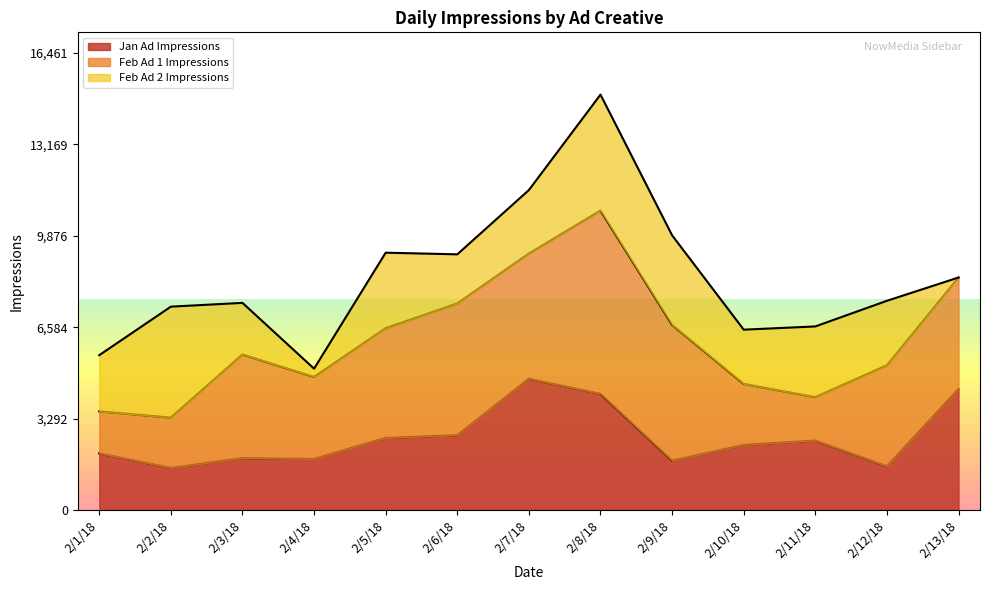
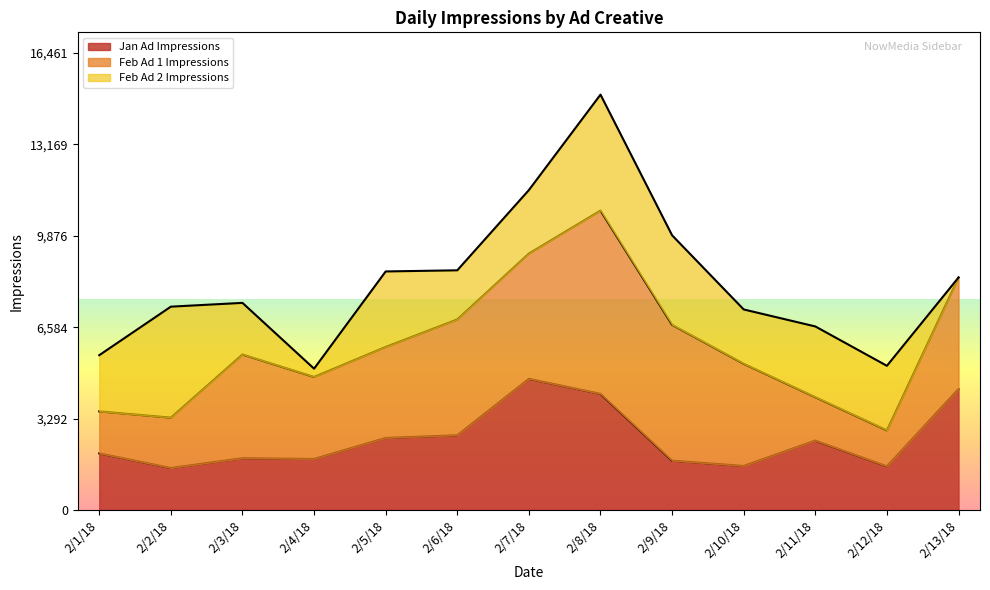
Feb Ad 1 Impressions, 2/5/18: 4,000 -> 3,300
Feb Ad 1 Impressions, 2/6/18: 4,800 -> 4,200
Jan Ad Impressions, 2/10/18: 2,300 -> 1,600
Feb Ad 1 Impressions, 2/10/18: 2,200 -> 3,700
Feb Ad 1 Impressions, 2/12/18: 3,600 -> 1,300
